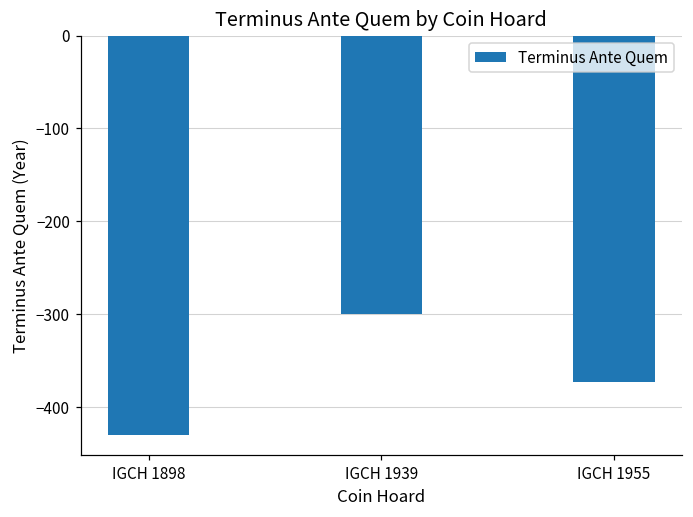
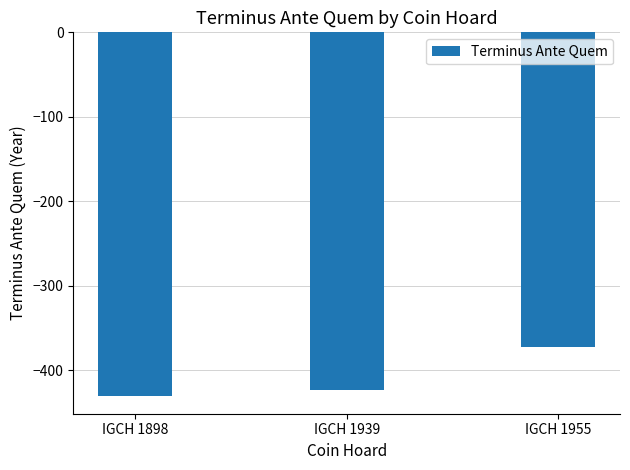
IGCH 1939: -300 -> -420
